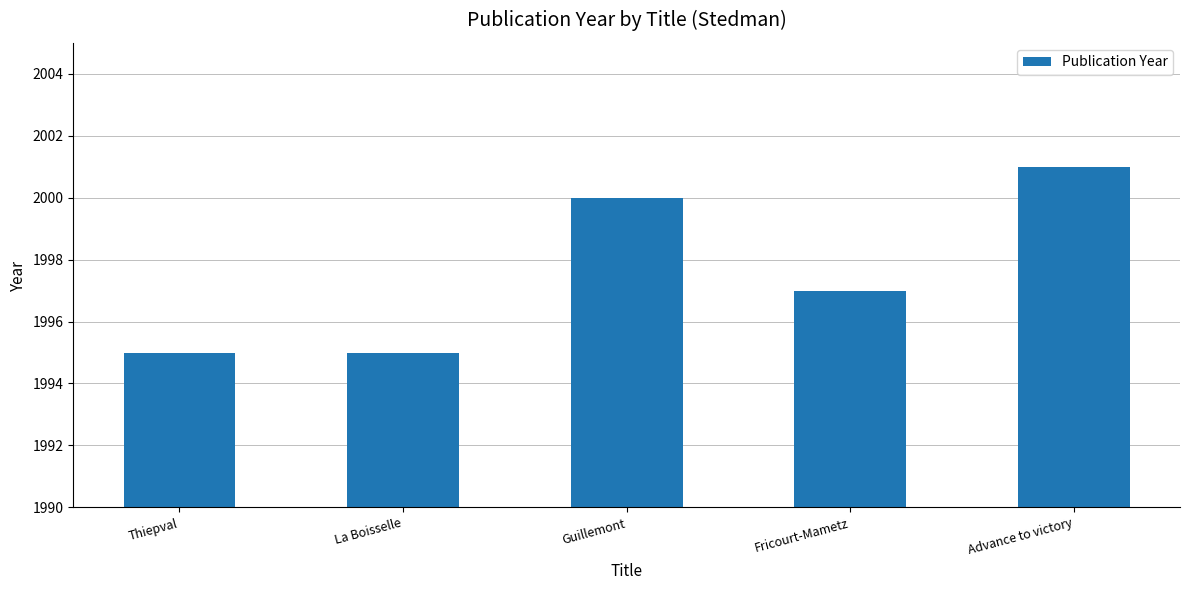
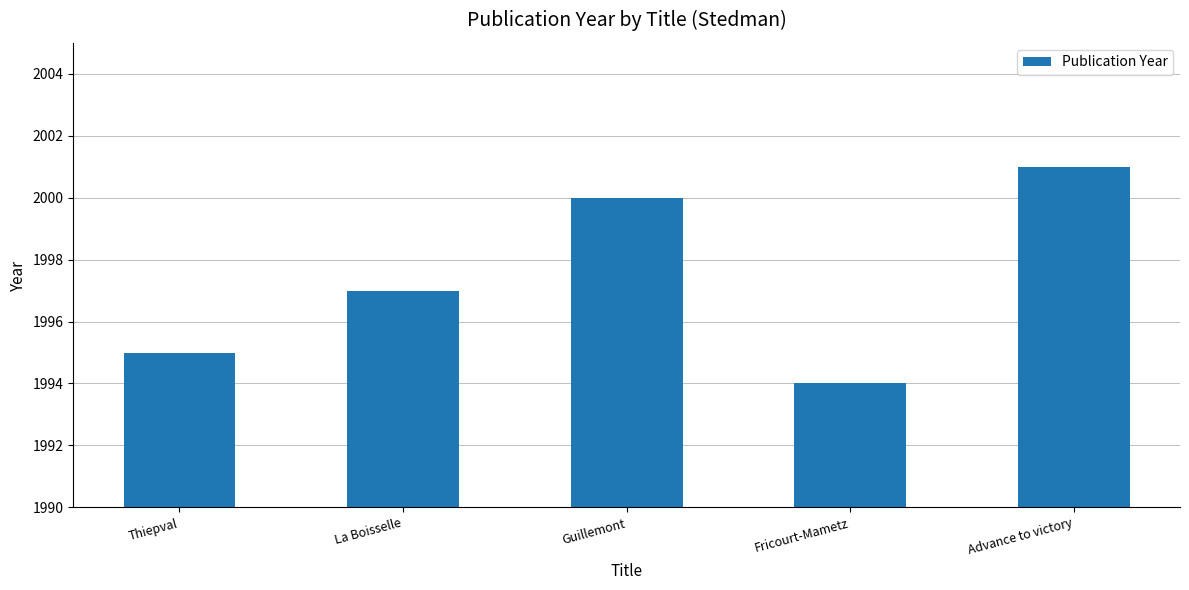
La Boisselle: 1995 -> 1997
Fricourt-Mametz: 1997 -> 1994
